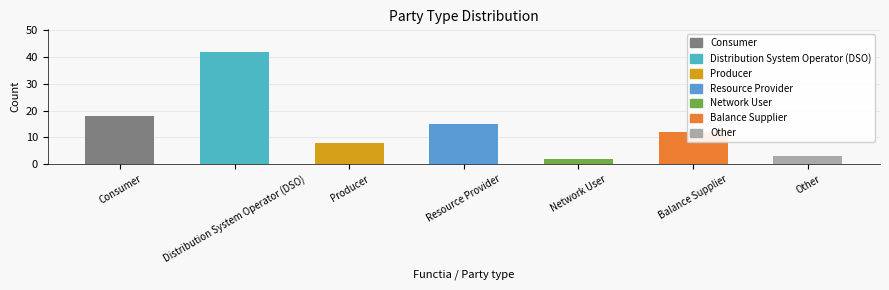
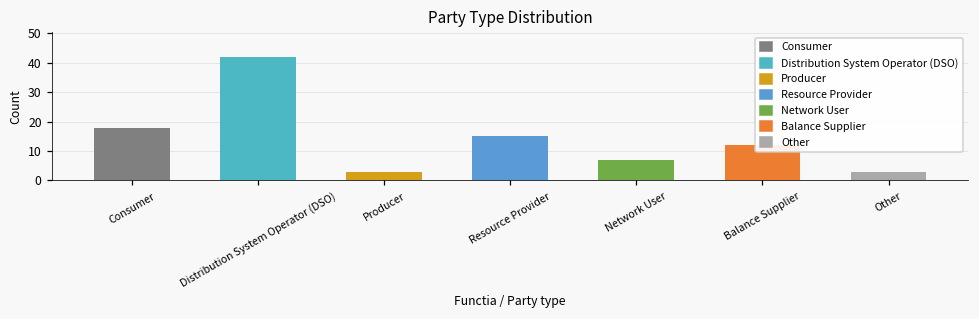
Producer: 8 -> 3
Network User: 2 -> 7
